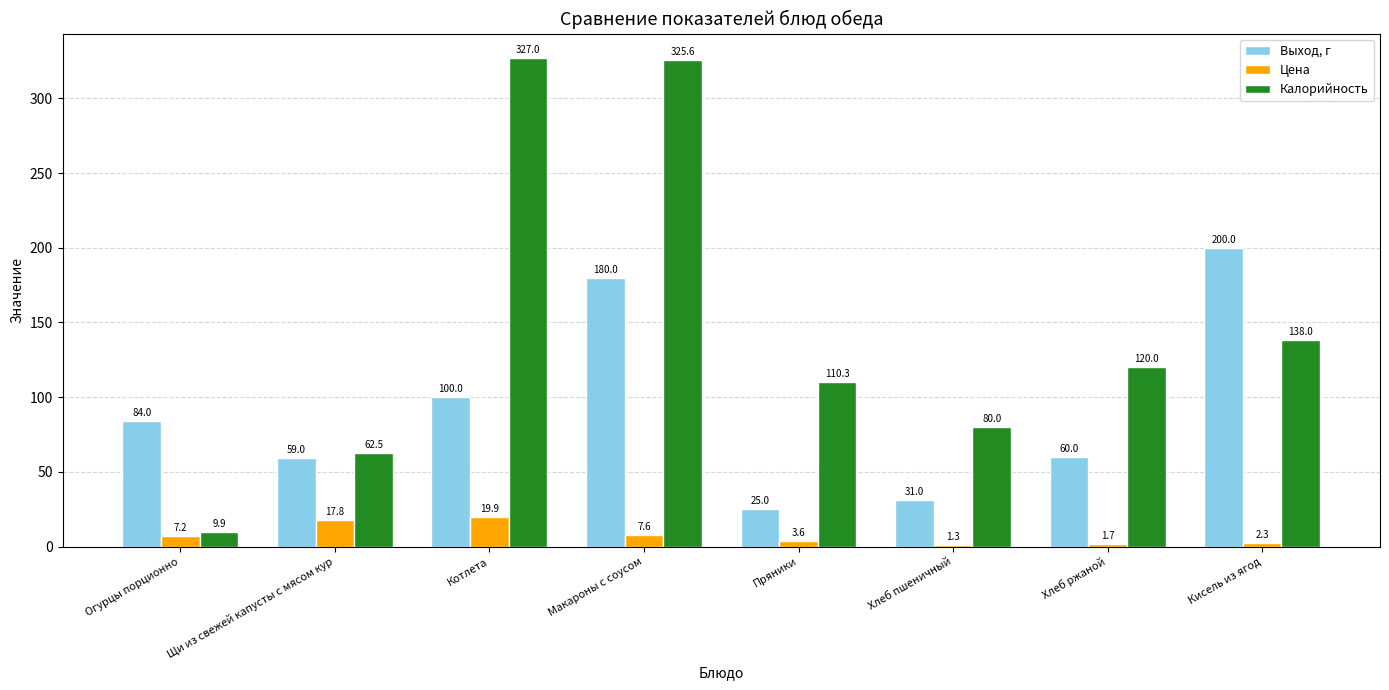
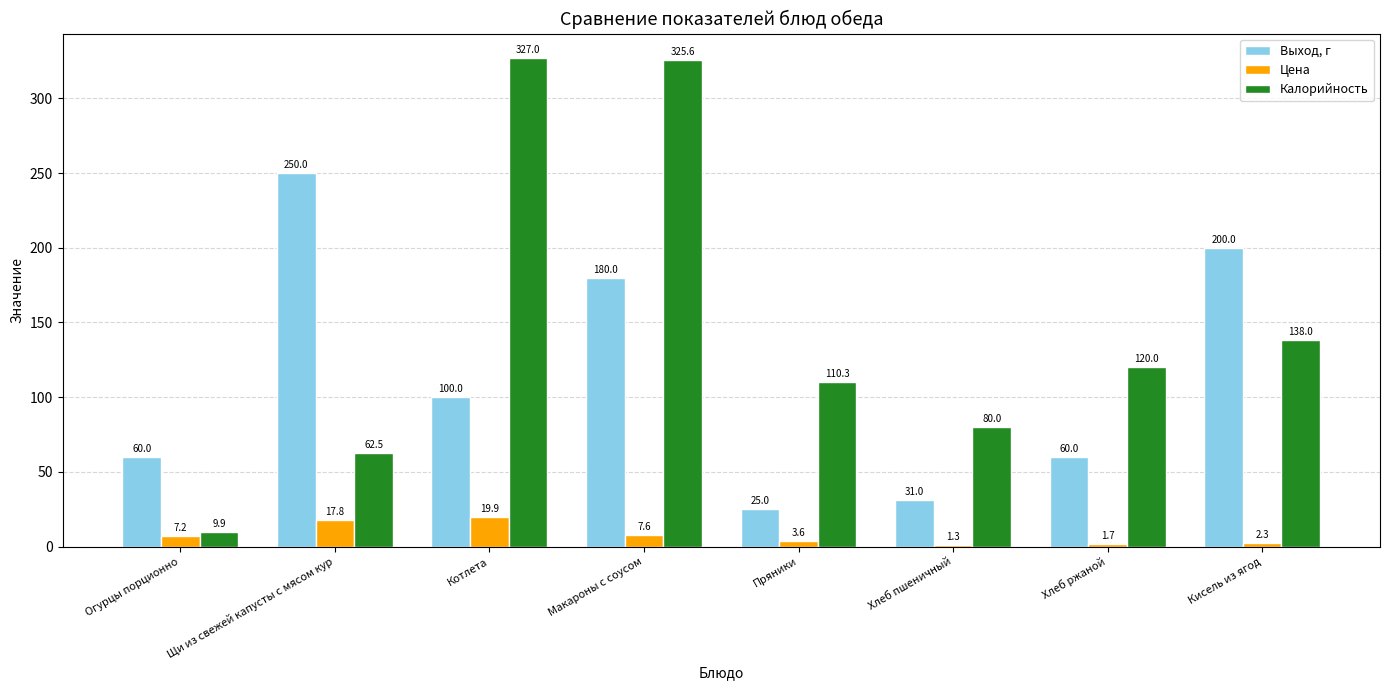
Выход, г, Огурцы порционно: 84.0 -> 60.0
Выход, г, Щи из свежей капусты с мясом кур: 59.0 -> 250.0
